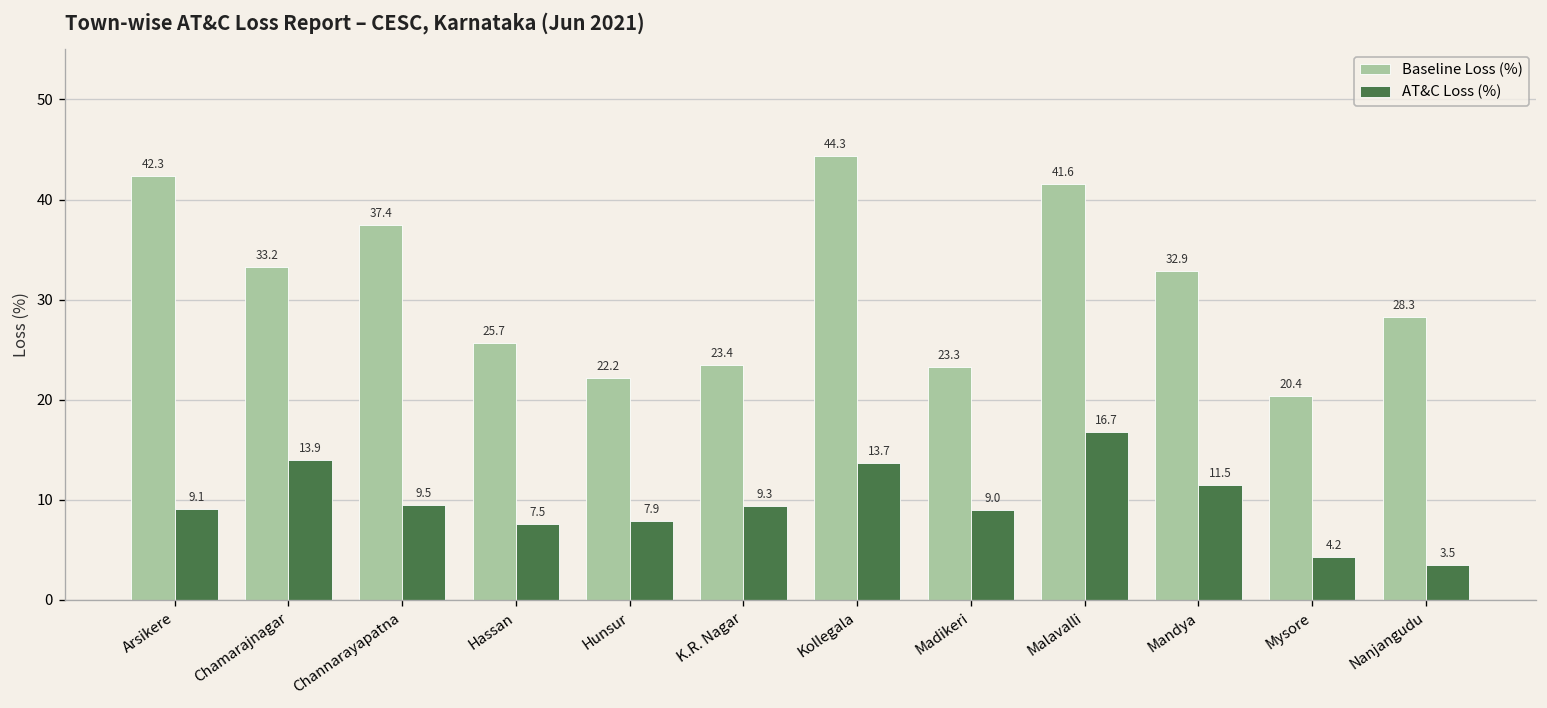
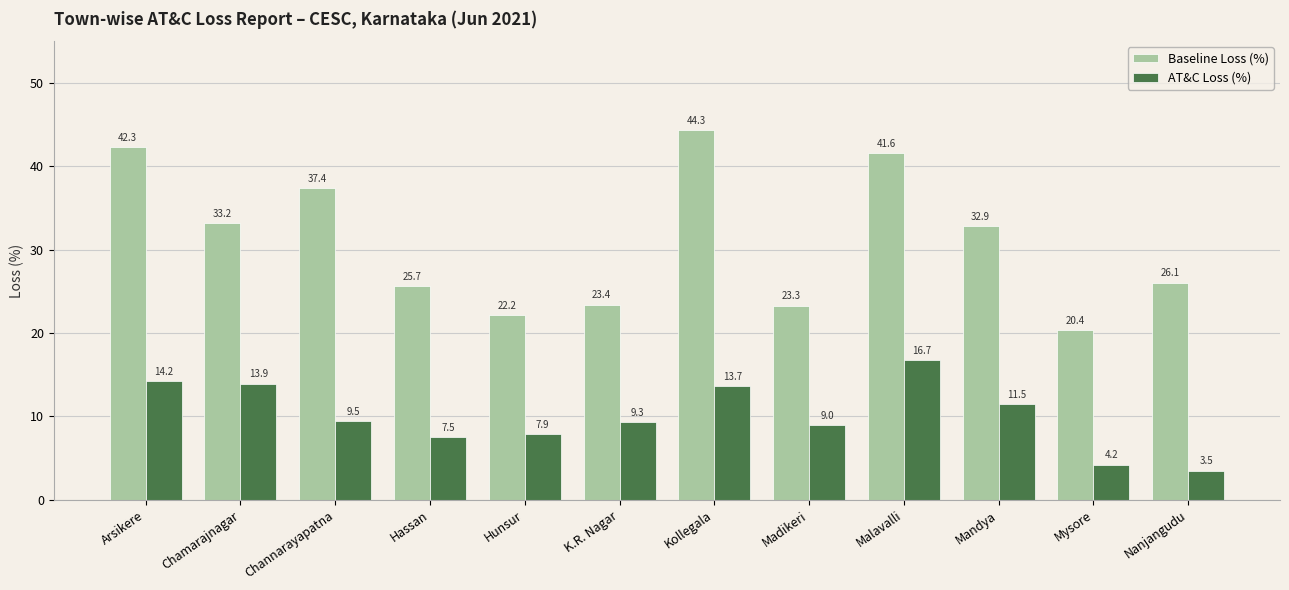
AT&C Loss (%), Arsikere: 9.1 -> 14.2
Baseline Loss (%), Nanjangudu: 28.3 -> 26.1
